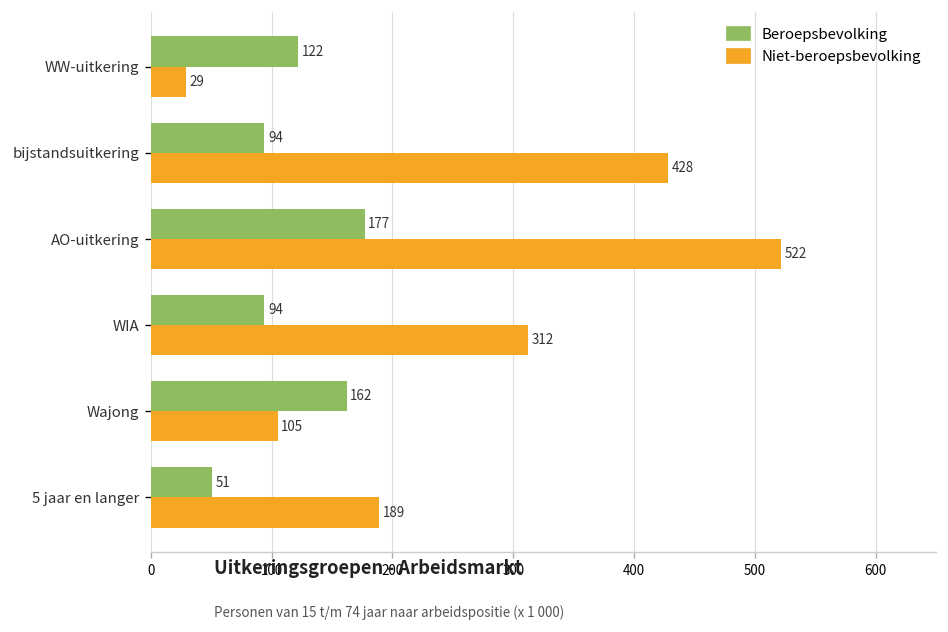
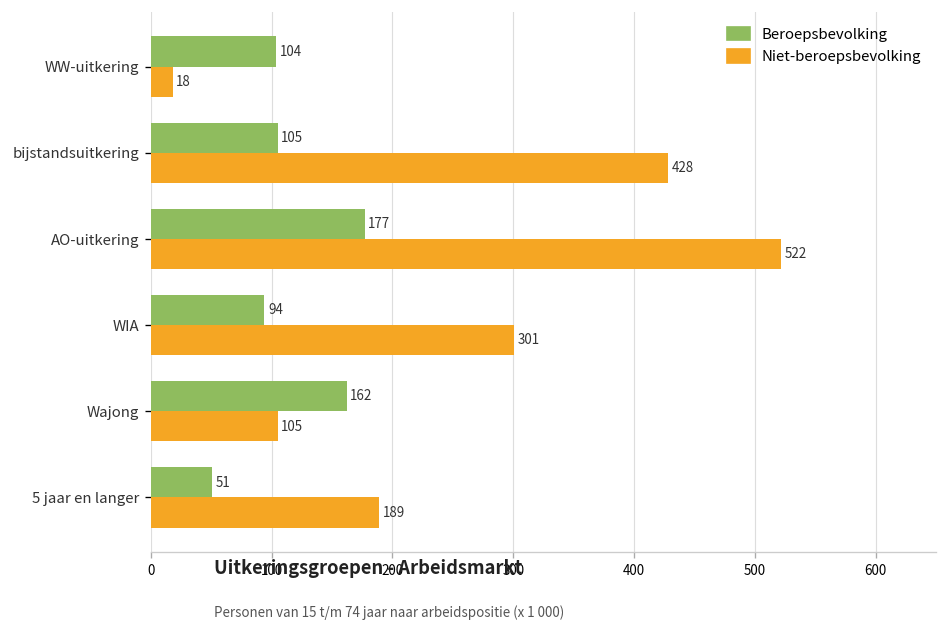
Beroepsbevolking, WW-uitkering: 122 -> 104
Niet-beroepsbevolking, WW-uitkering: 29 -> 18
Beroepsbevolking, bijstandsuitkering: 94 -> 105
Niet-beroepsbevolking, WIA: 312 -> 301
